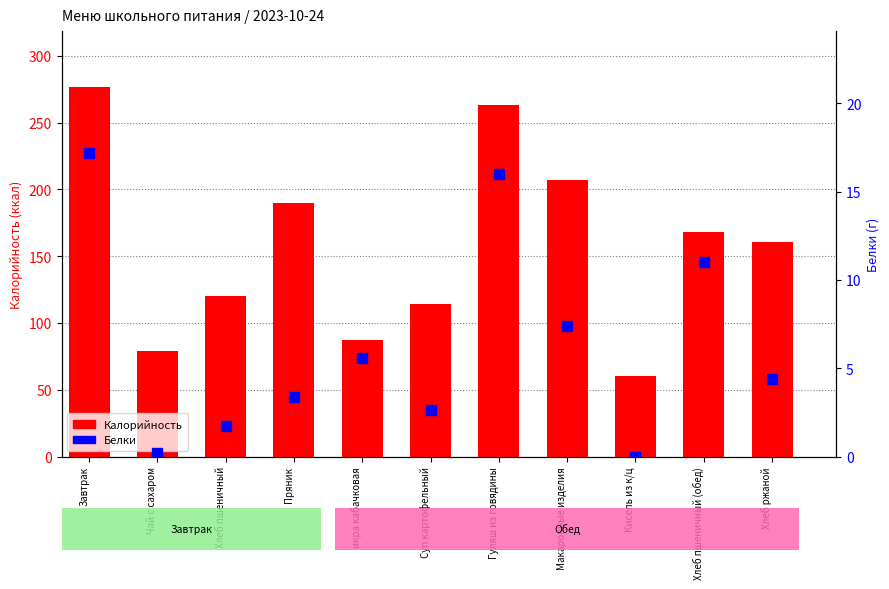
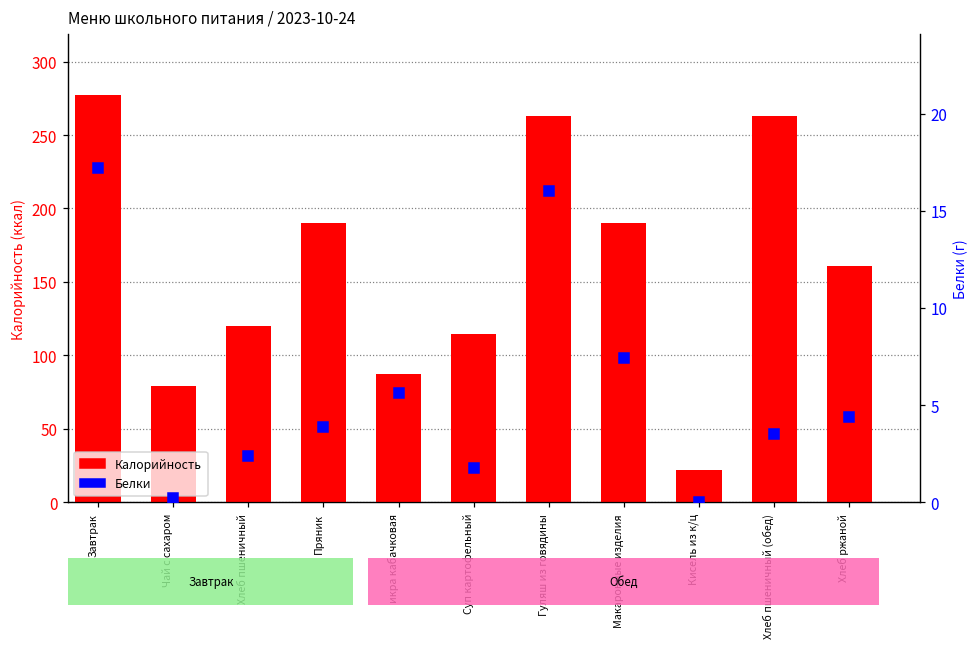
Калорийность, Макаронные изделия: 207 -> 190
Калорийность, Кисель из к/ц: 60 -> 22
Калорийность, Хлеб пшеничный (обед): 168 -> 263
Белки, Хлеб пшеничный: 1.7 -> 2.4
Белки, Пряник: 3.4 -> 3.9
Белки, Суп картофельный: 2.6 -> 1.8
Белки, Хлеб пшеничный (обед): 11.0 -> 3.5
